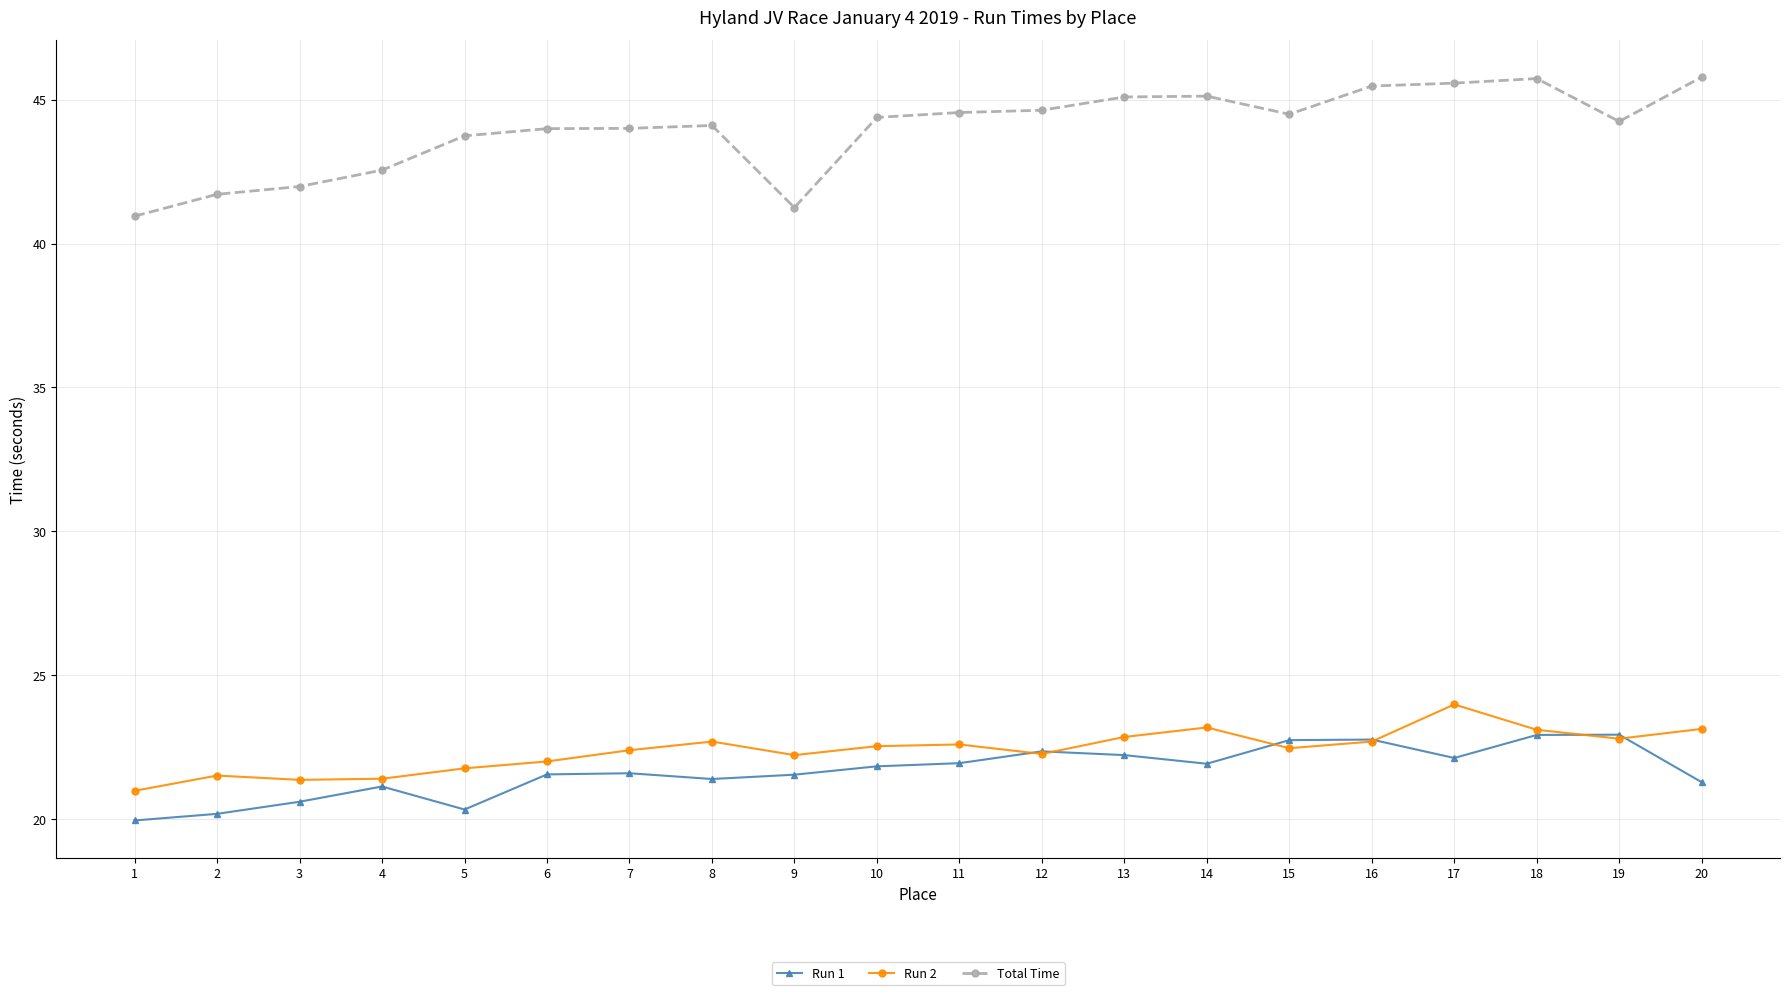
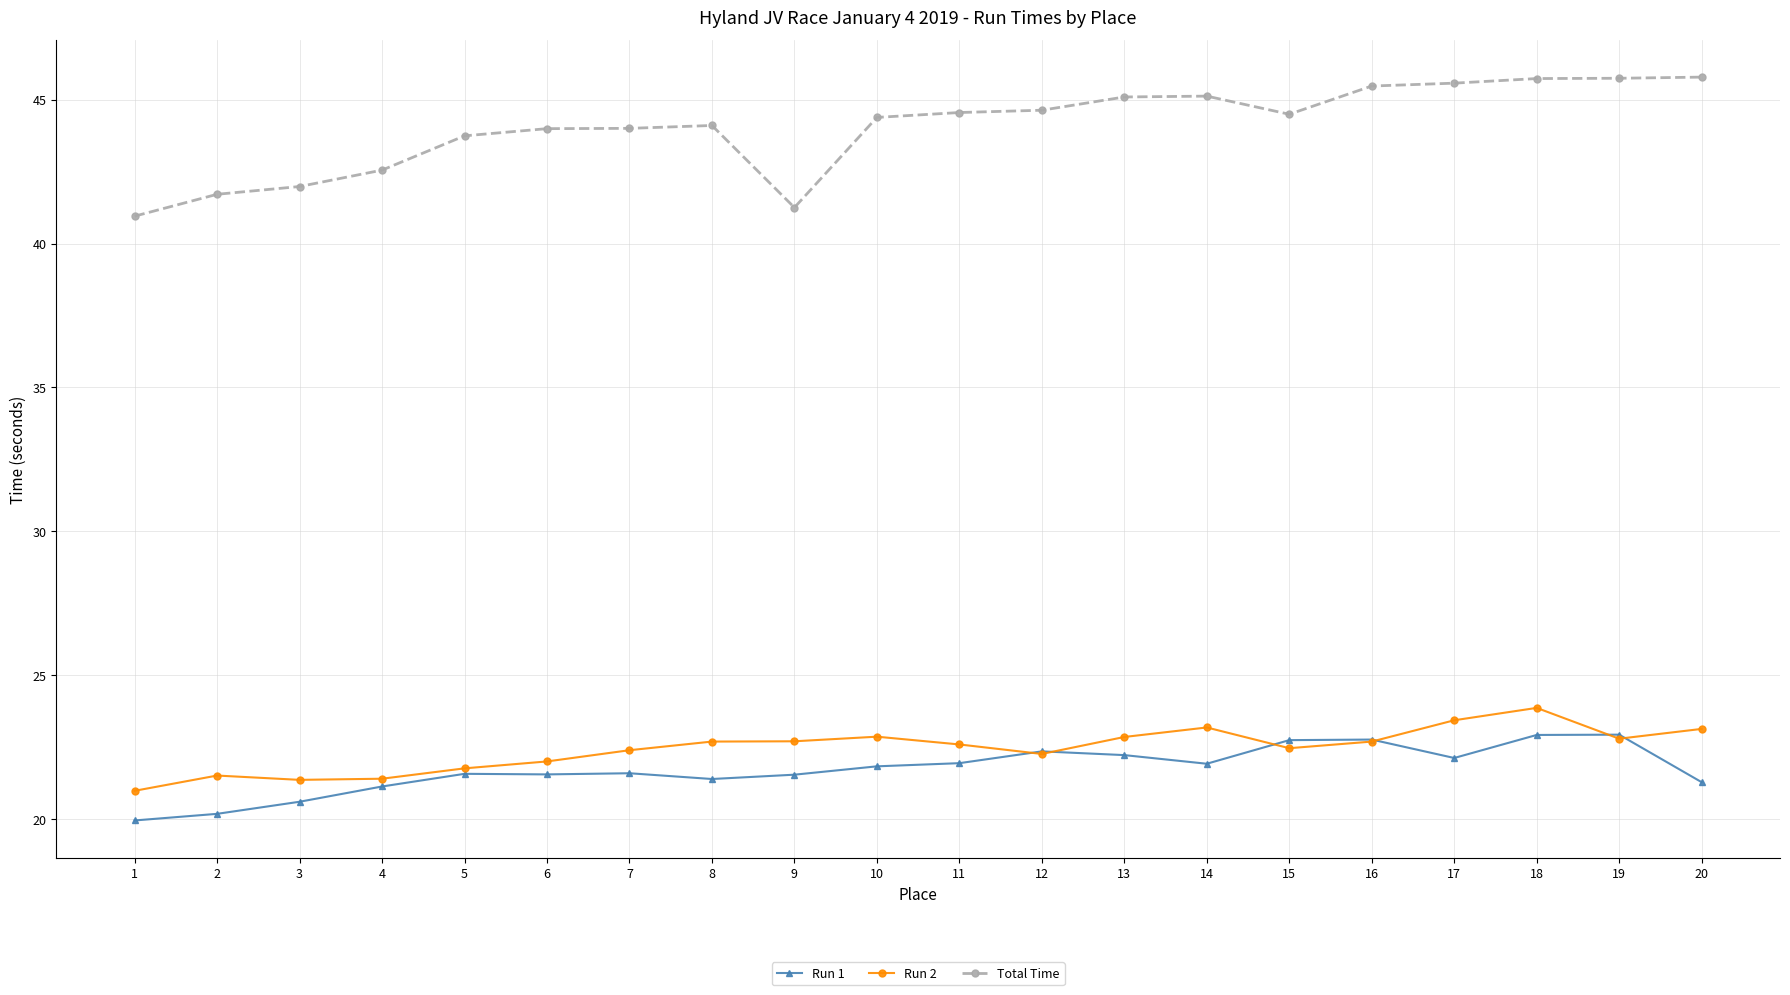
Run 1, 5: 20.3 -> 21.6
Run 2, 9: 22.2 -> 22.7
Run 2, 10: 22.5 -> 22.9
Run 2, 17: 24.0 -> 23.4
Run 2, 18: 23.1 -> 23.9
Total Time, 19: 44.2 -> 45.7
